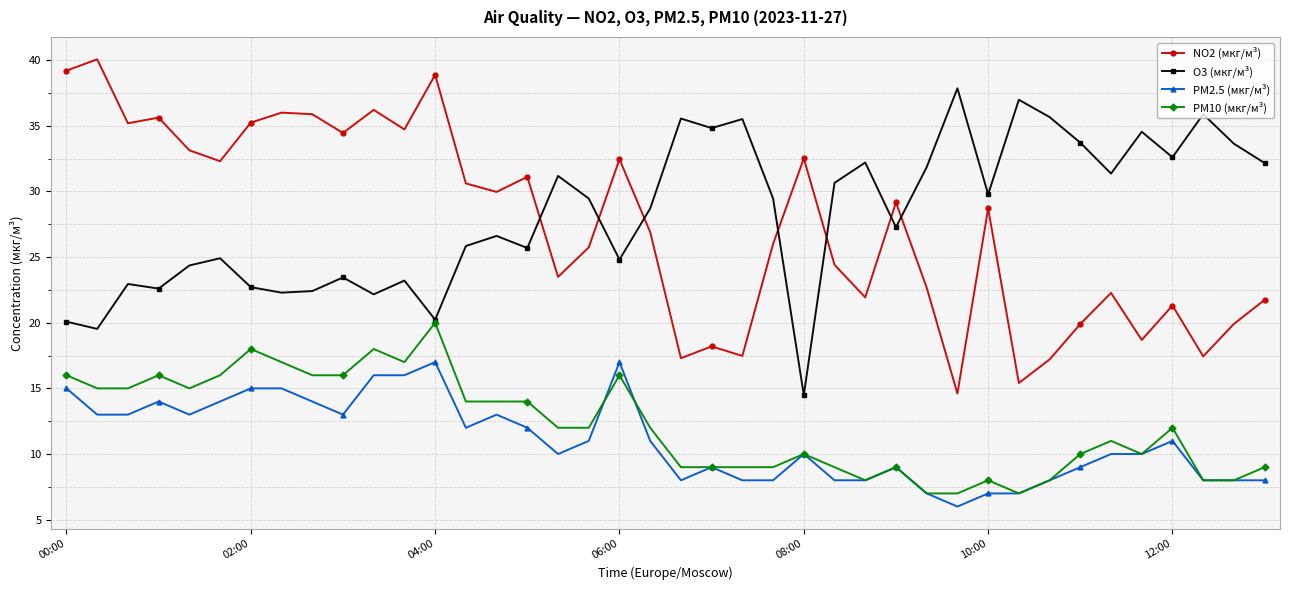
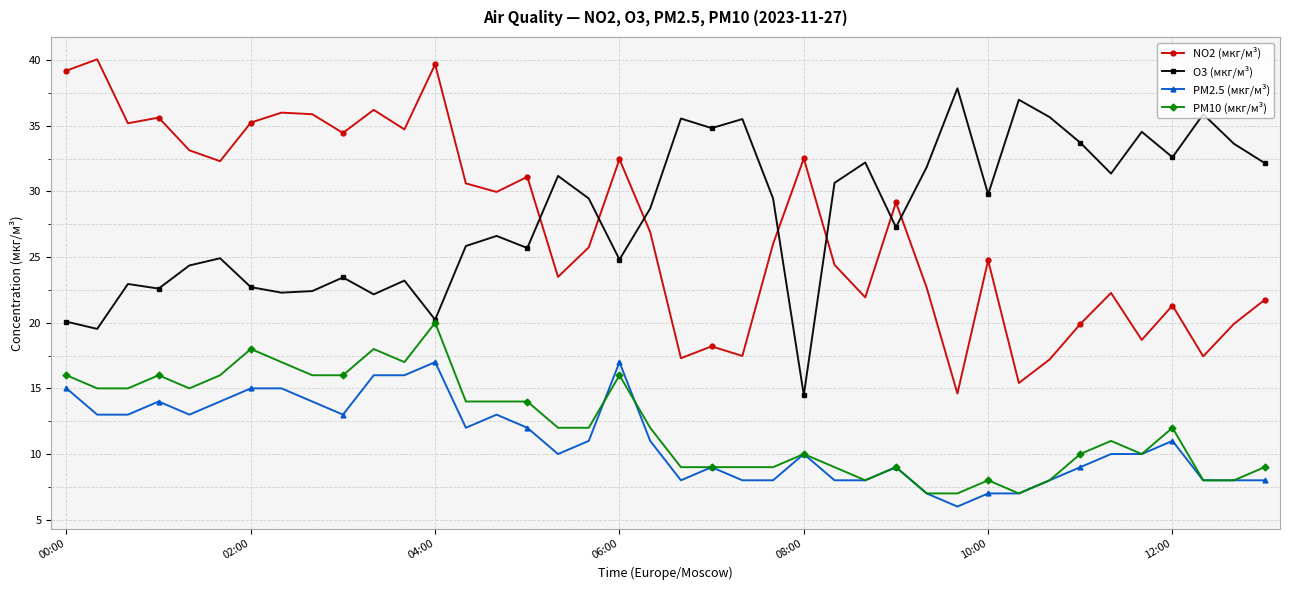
NO2 (мкг/м³), 04:00: 38.9 -> 39.7
NO2 (мкг/м³), 10:00: 28.7 -> 24.8
